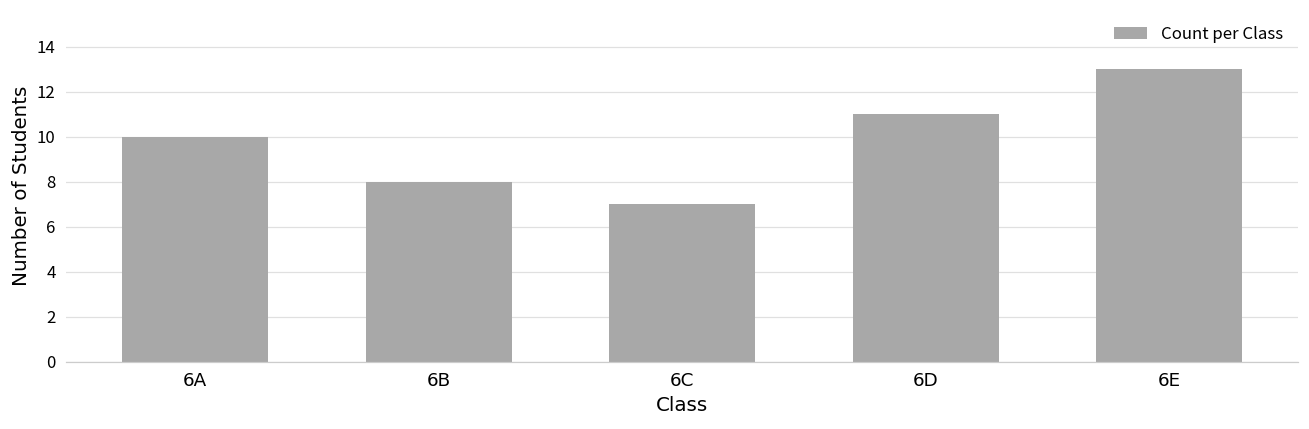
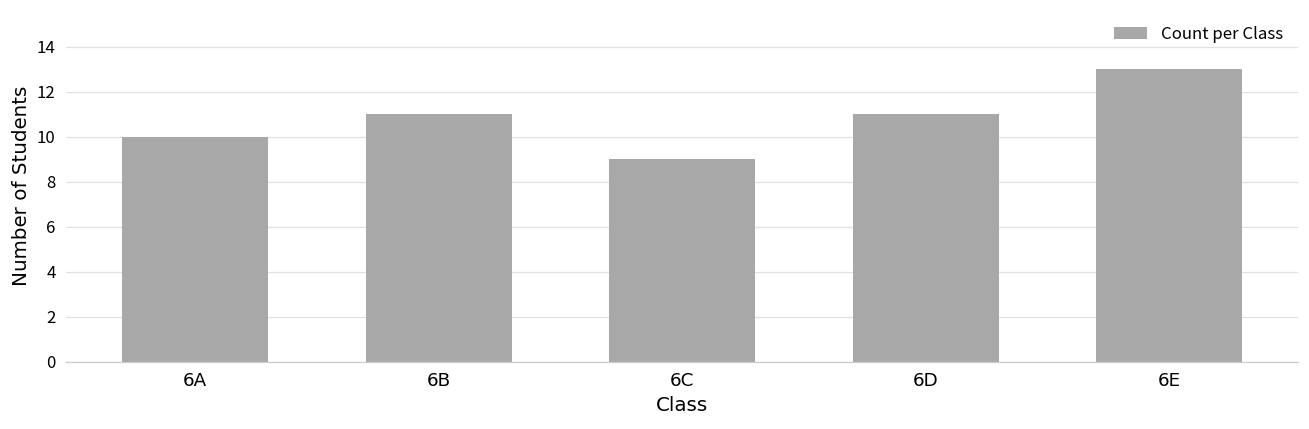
6B: 8 -> 11
6C: 7 -> 9
